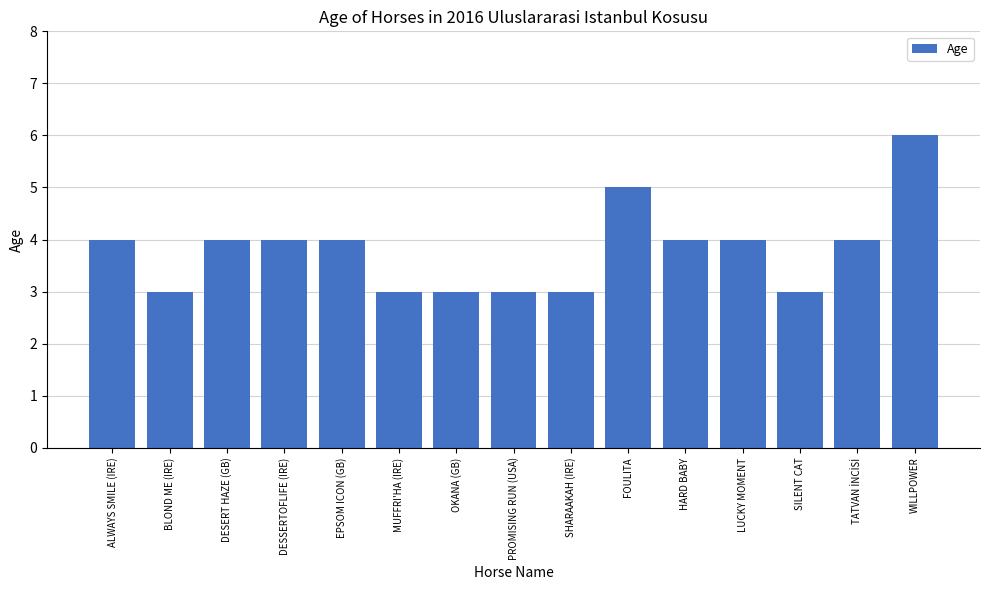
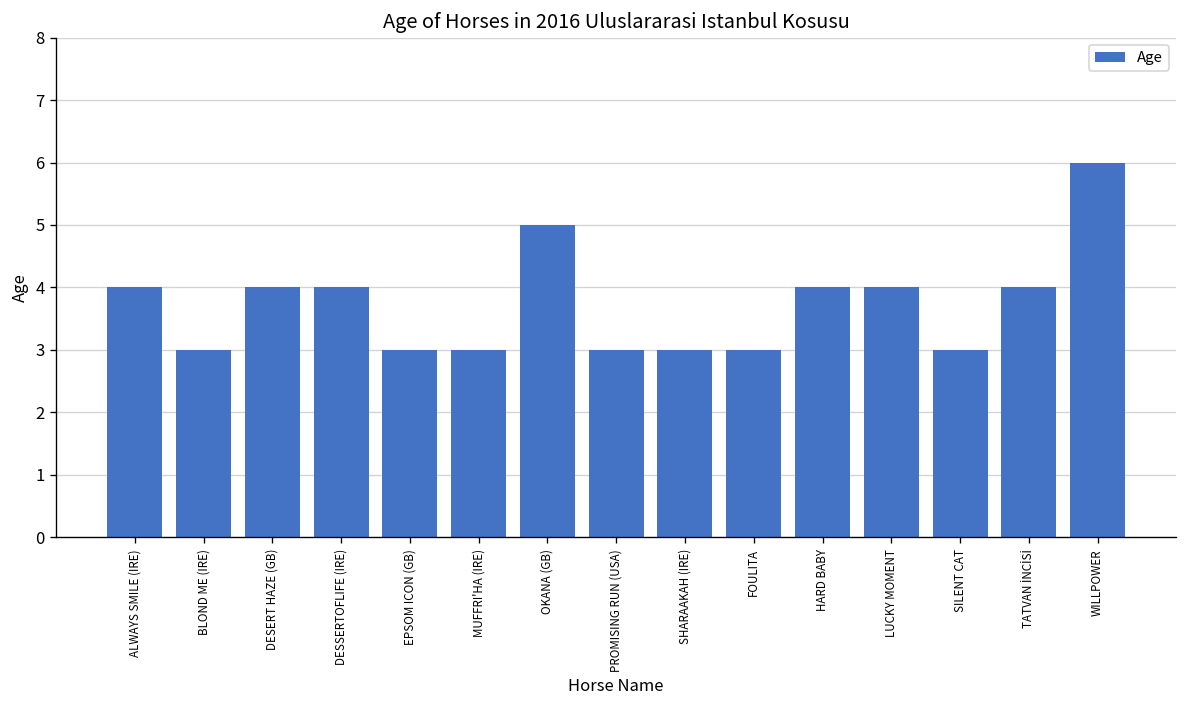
EPSOM ICON (GB): 4 -> 3
OKANA (GB): 3 -> 5
FOULITA: 5 -> 3
